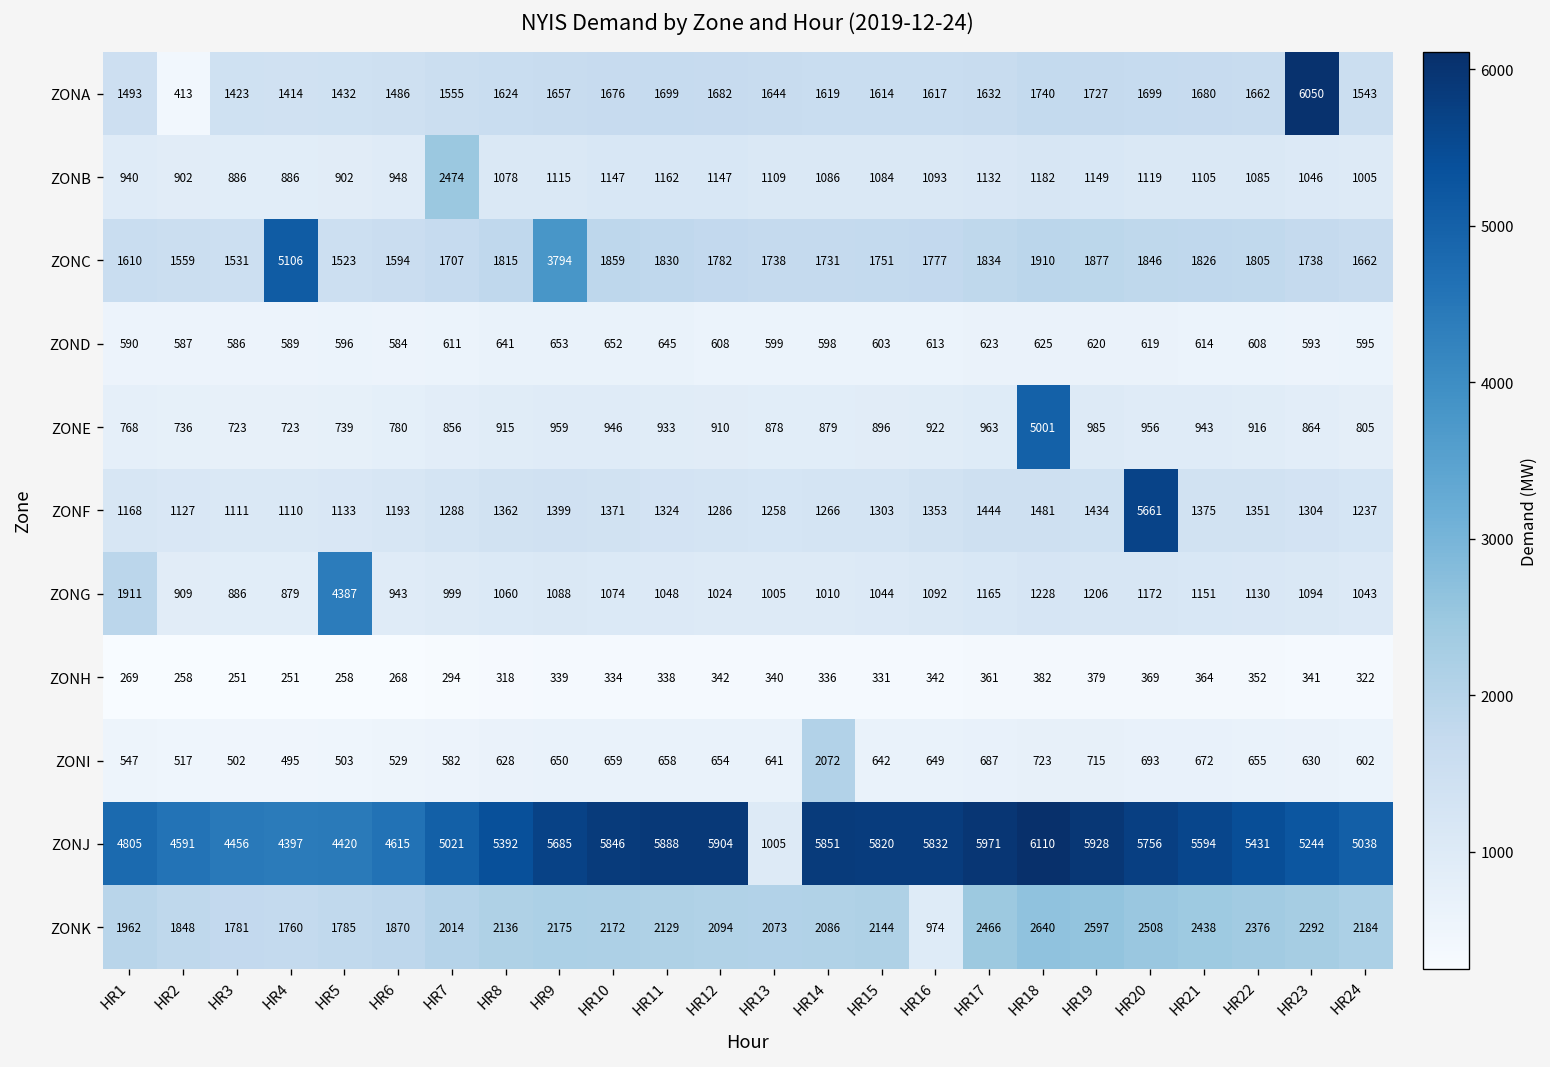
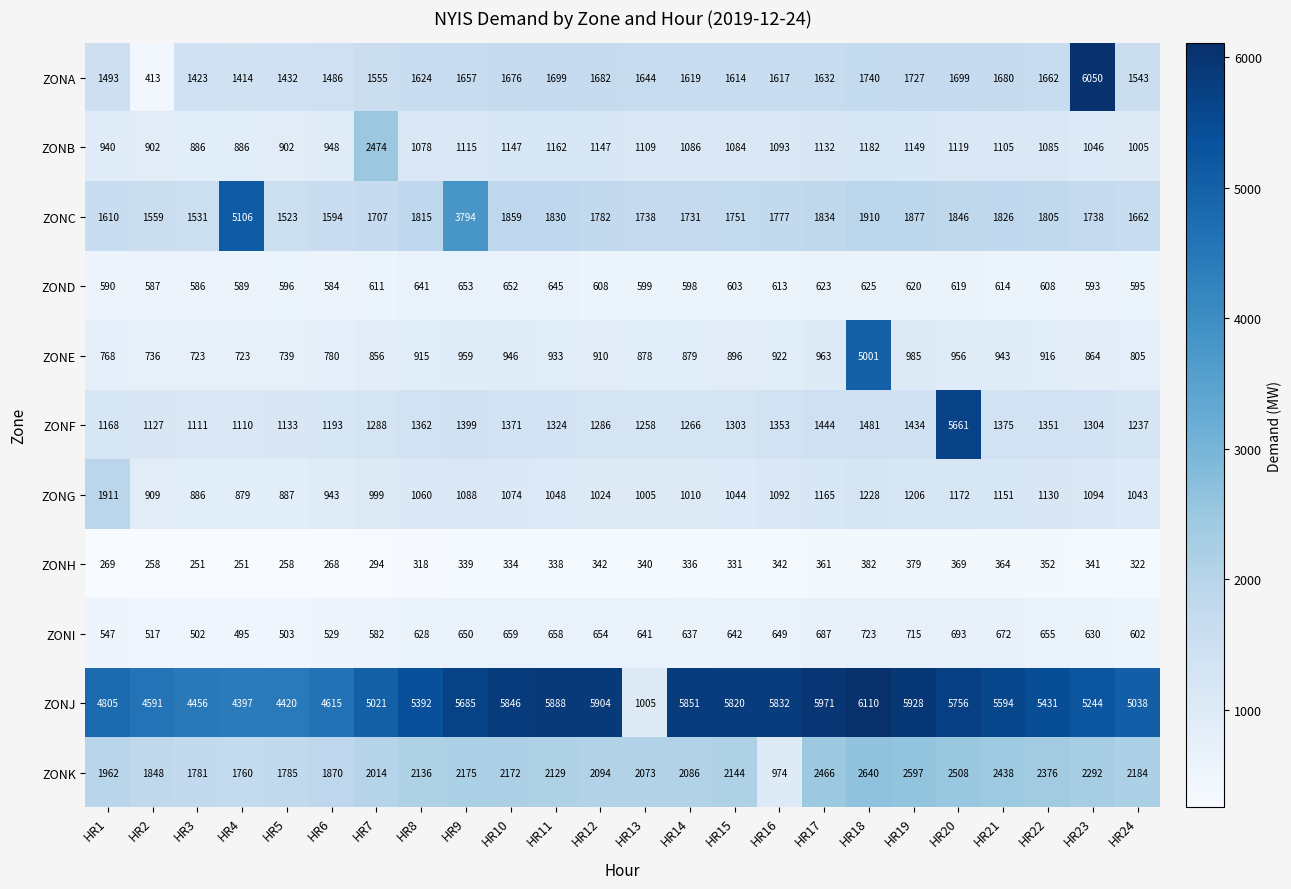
ZONG, HR5: 4387 -> 887
ZONI, HR14: 2072 -> 637
